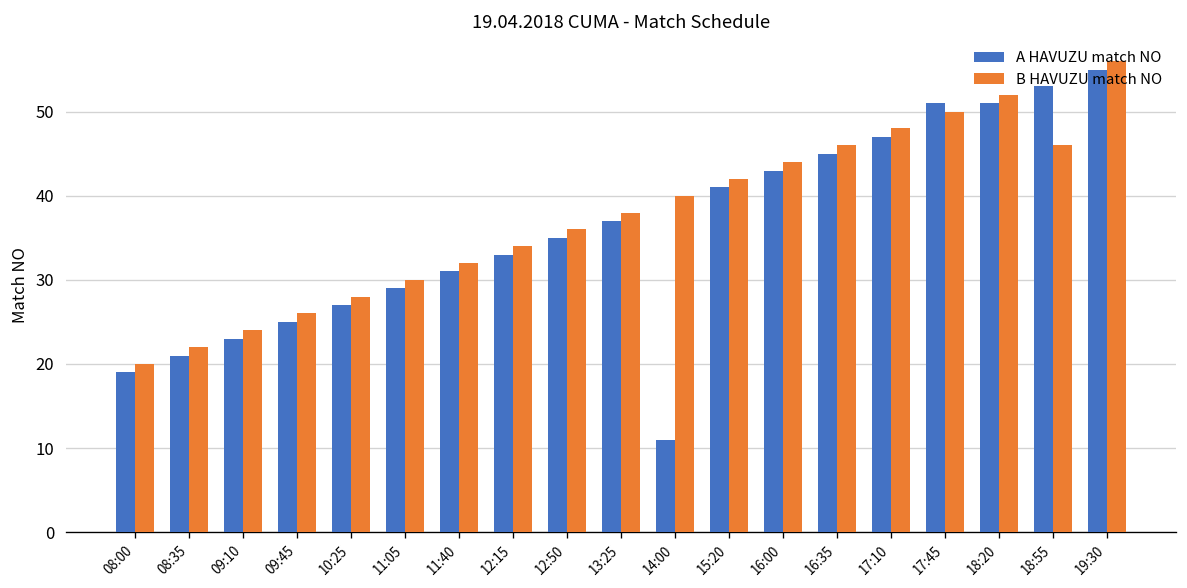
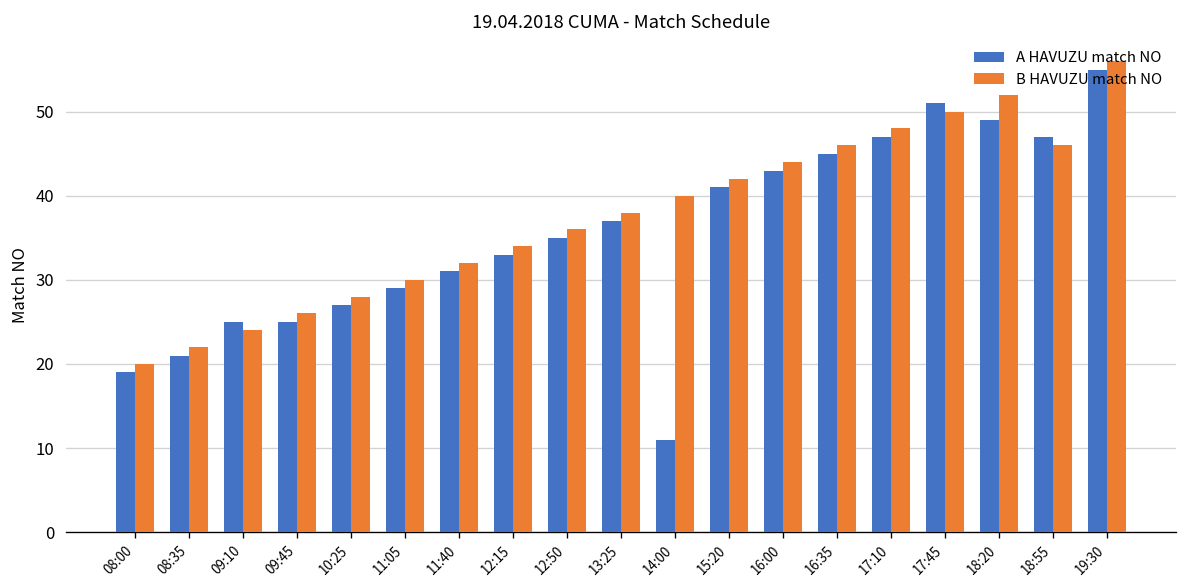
A HAVUZU match NO, 09:10: 23 -> 25
A HAVUZU match NO, 18:20: 51 -> 49
A HAVUZU match NO, 18:55: 53 -> 47
